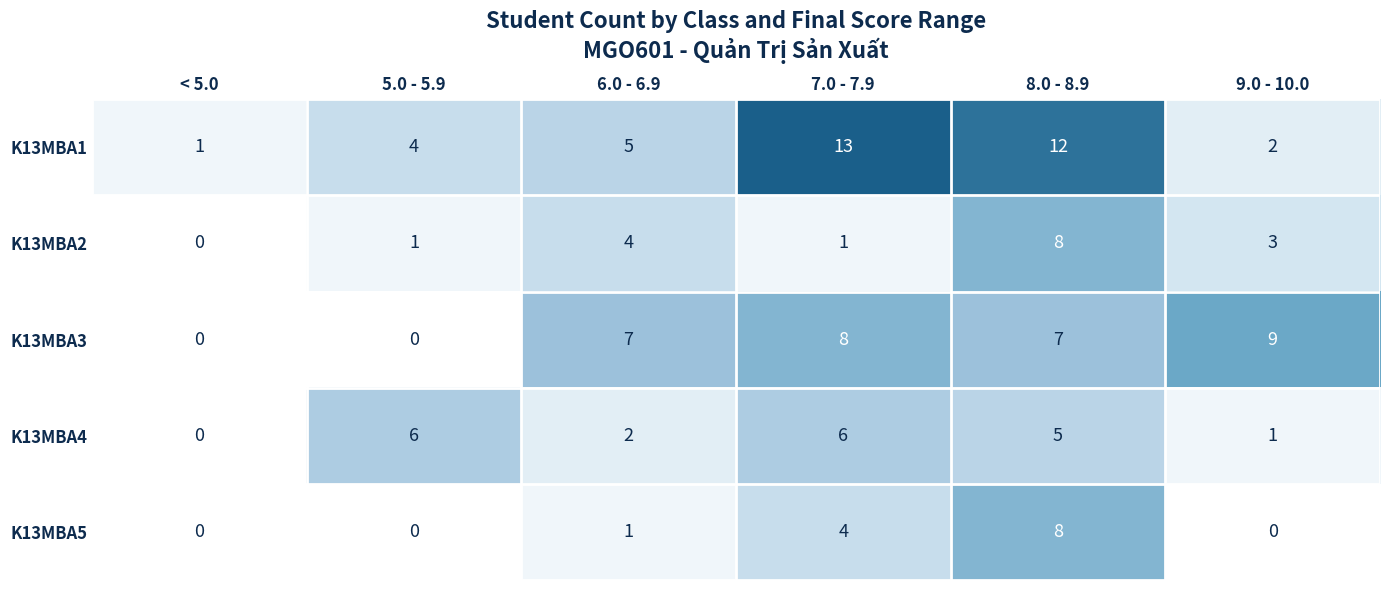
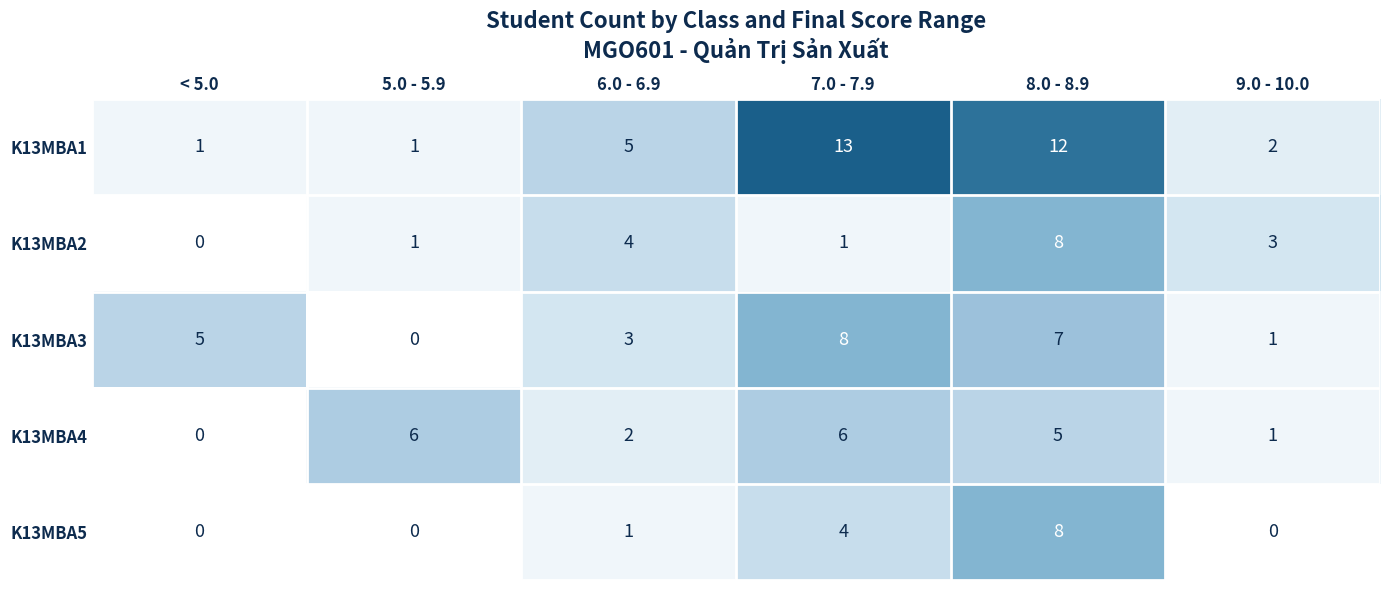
K13MBA1, 5.0 - 5.9: 4 -> 1
K13MBA3, < 5.0: 0 -> 5
K13MBA3, 6.0 - 6.9: 7 -> 3
K13MBA3, 9.0 - 10.0: 9 -> 1
